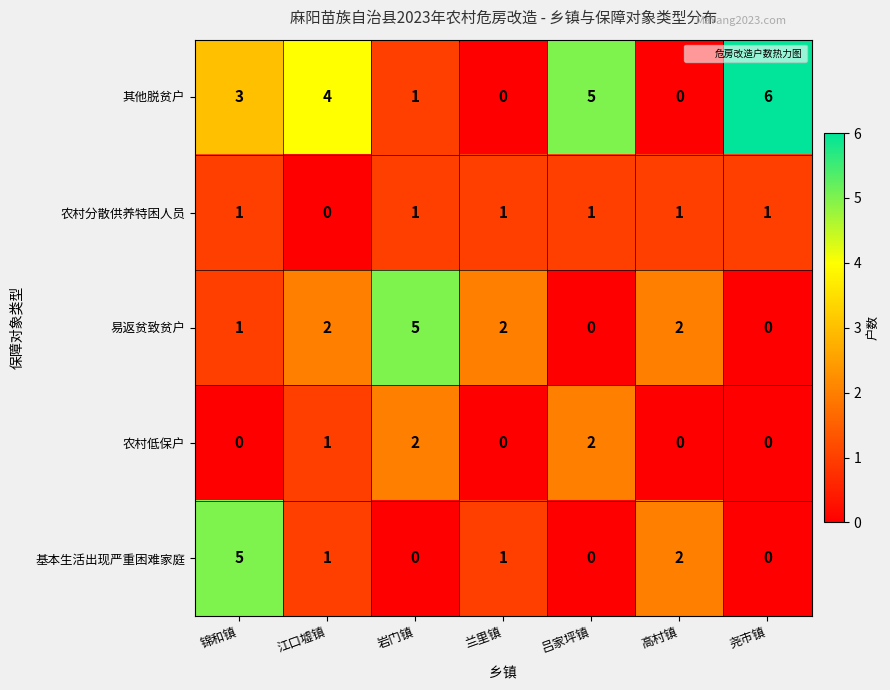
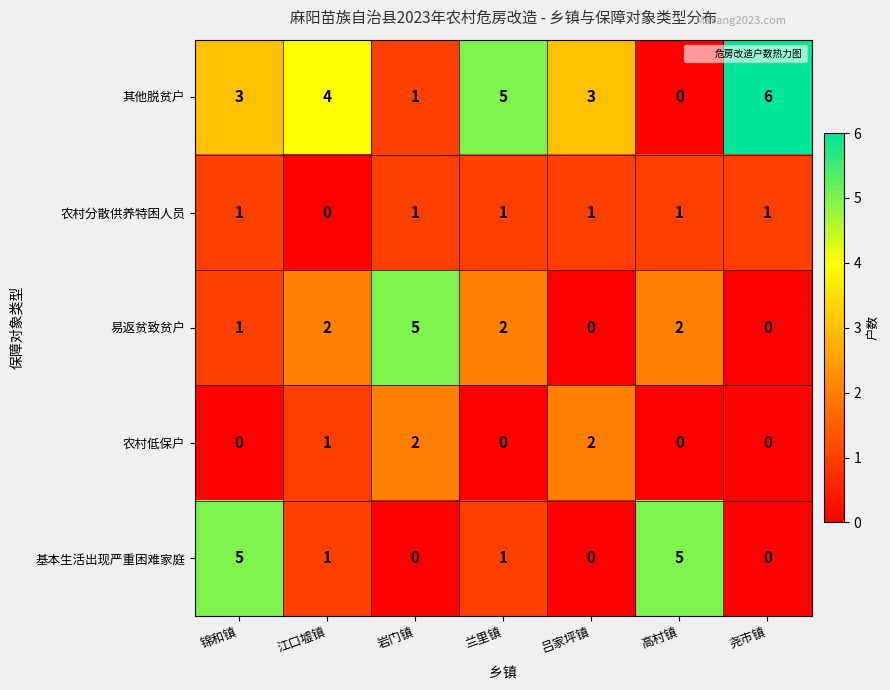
其他脱贫户, 兰里镇: 0 -> 5
其他脱贫户, 吕家坪镇: 5 -> 3
基本生活出现严重困难家庭, 高村镇: 2 -> 5
